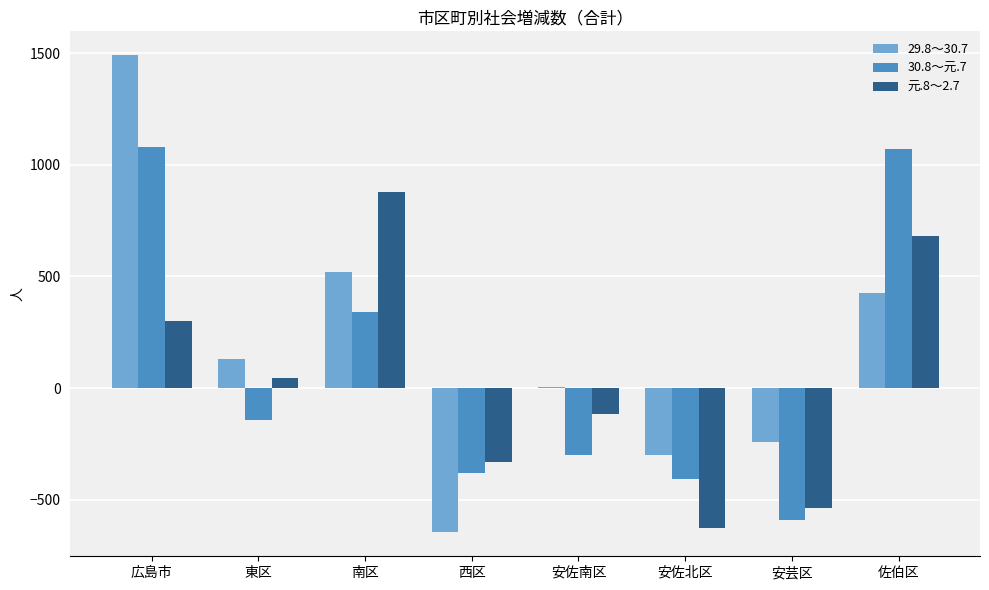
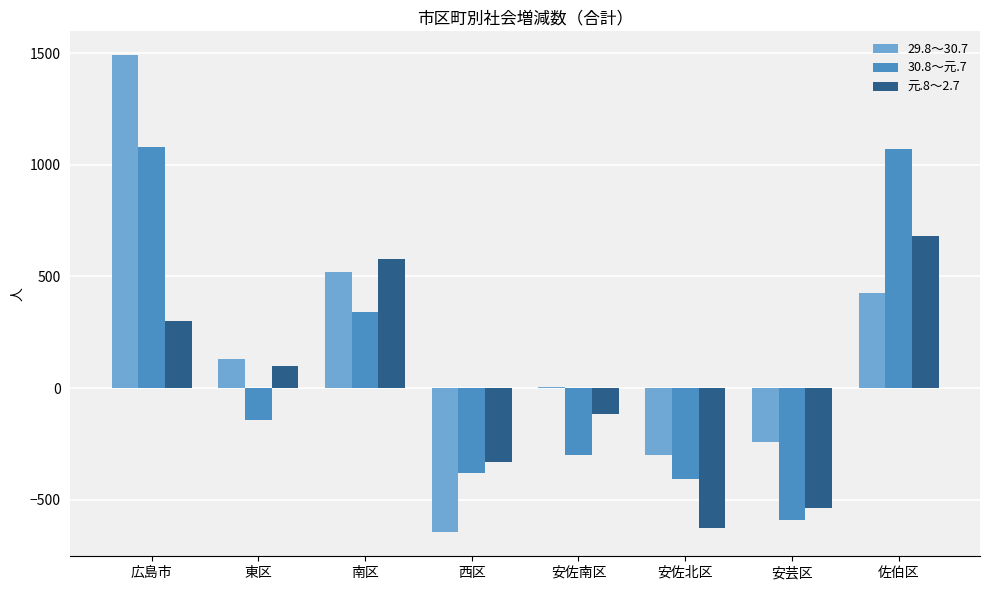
元.8～2.7, 東区: 40 -> 100
元.8～2.7, 南区: 880 -> 580
